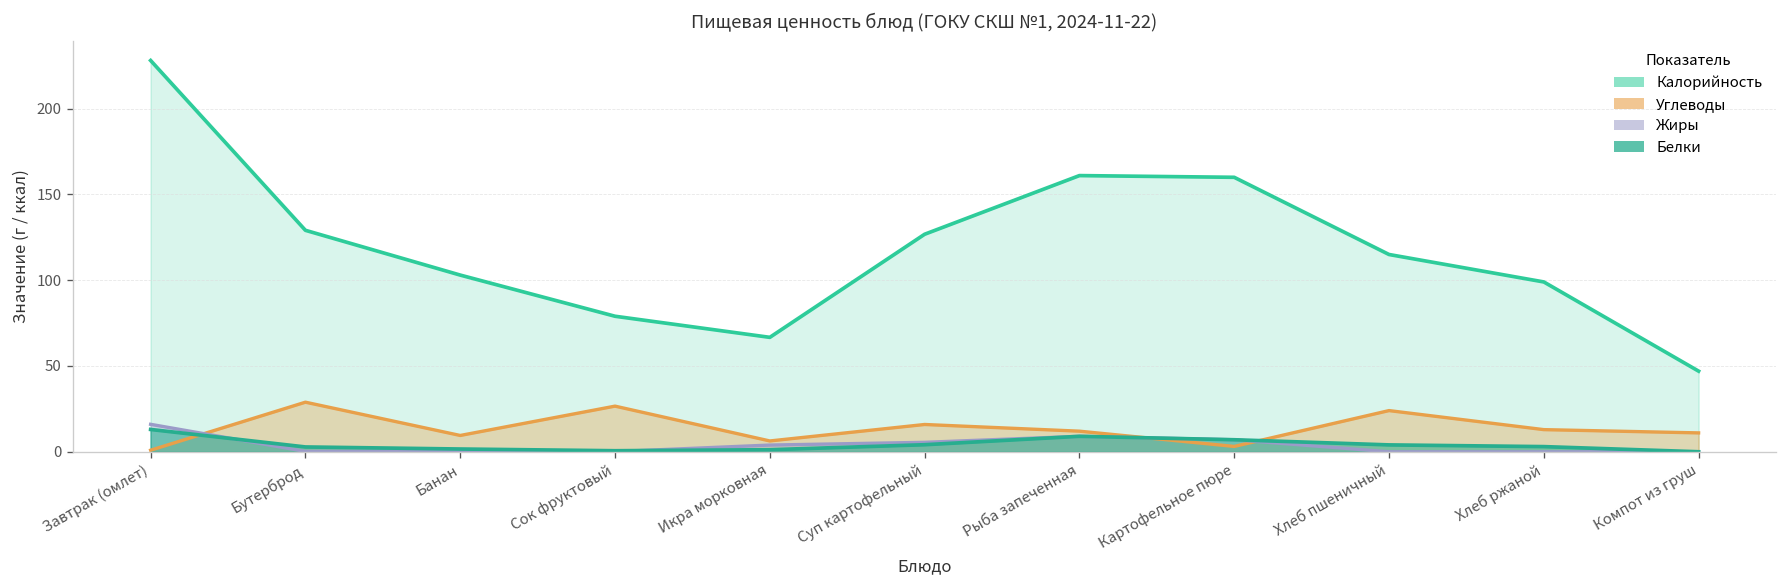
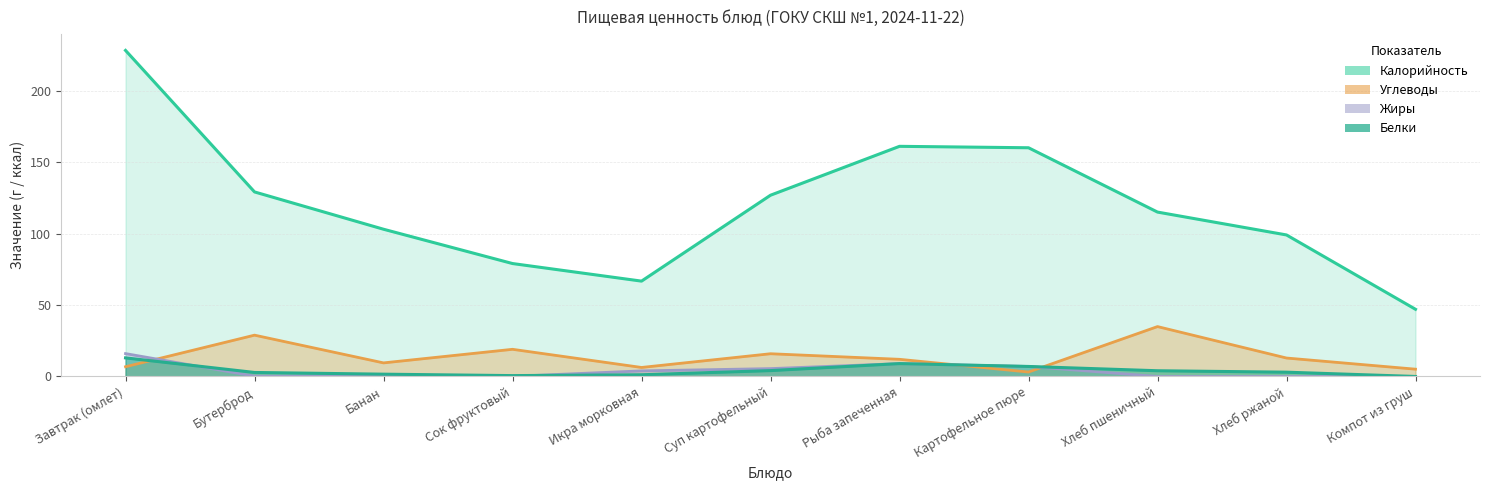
Углеводы, Завтрак (омлет): 1 -> 7
Углеводы, Сок фруктовый: 27 -> 19
Углеводы, Хлеб пшеничный: 24 -> 35
Углеводы, Компот из груш: 11 -> 5
